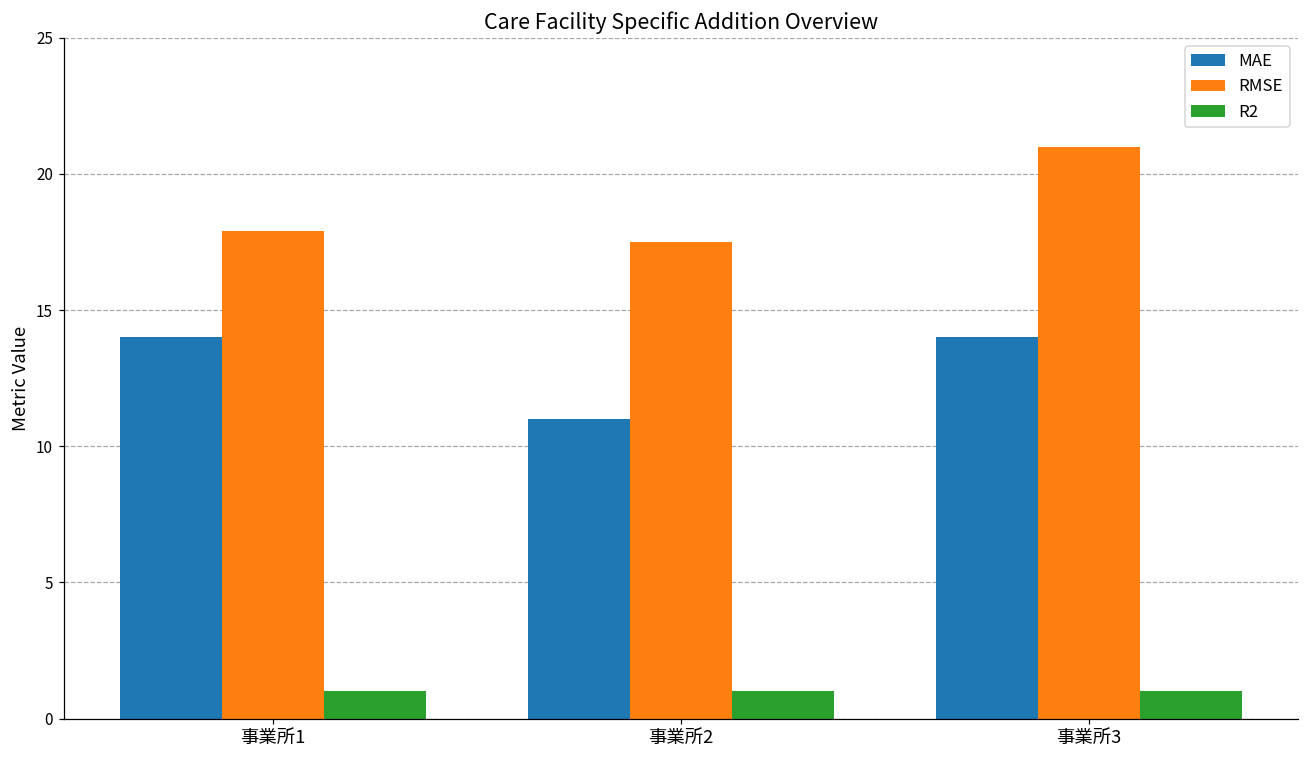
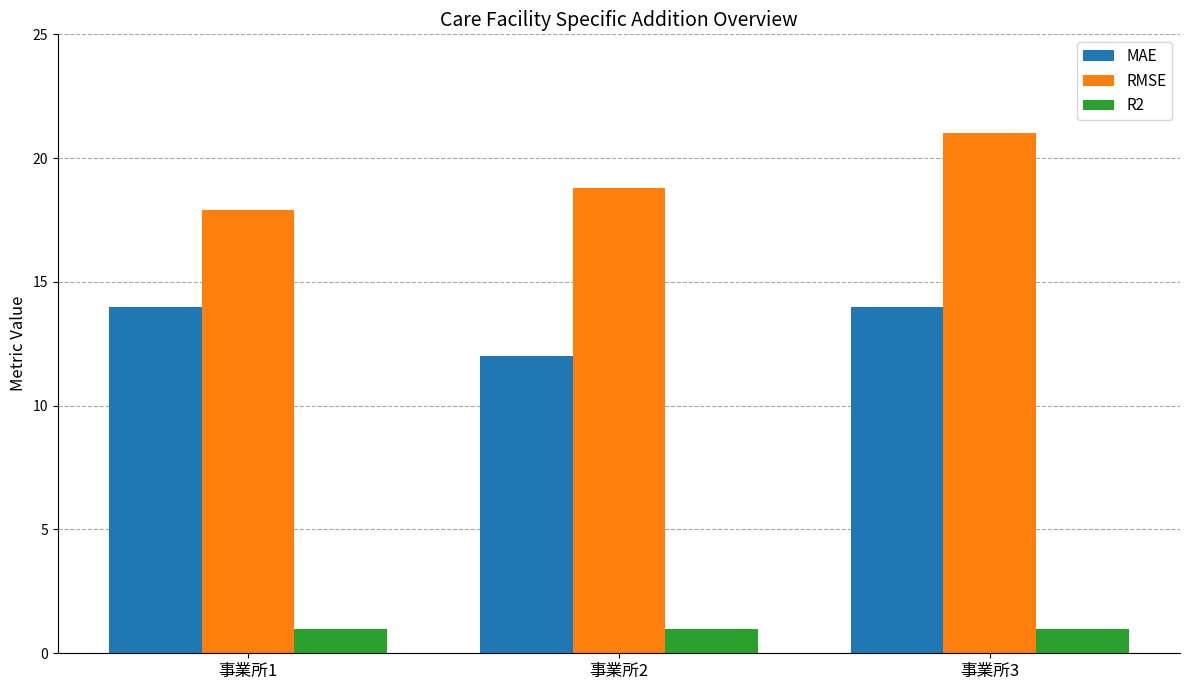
MAE, 事業所2: 11 -> 12
RMSE, 事業所2: 17.5 -> 18.8
